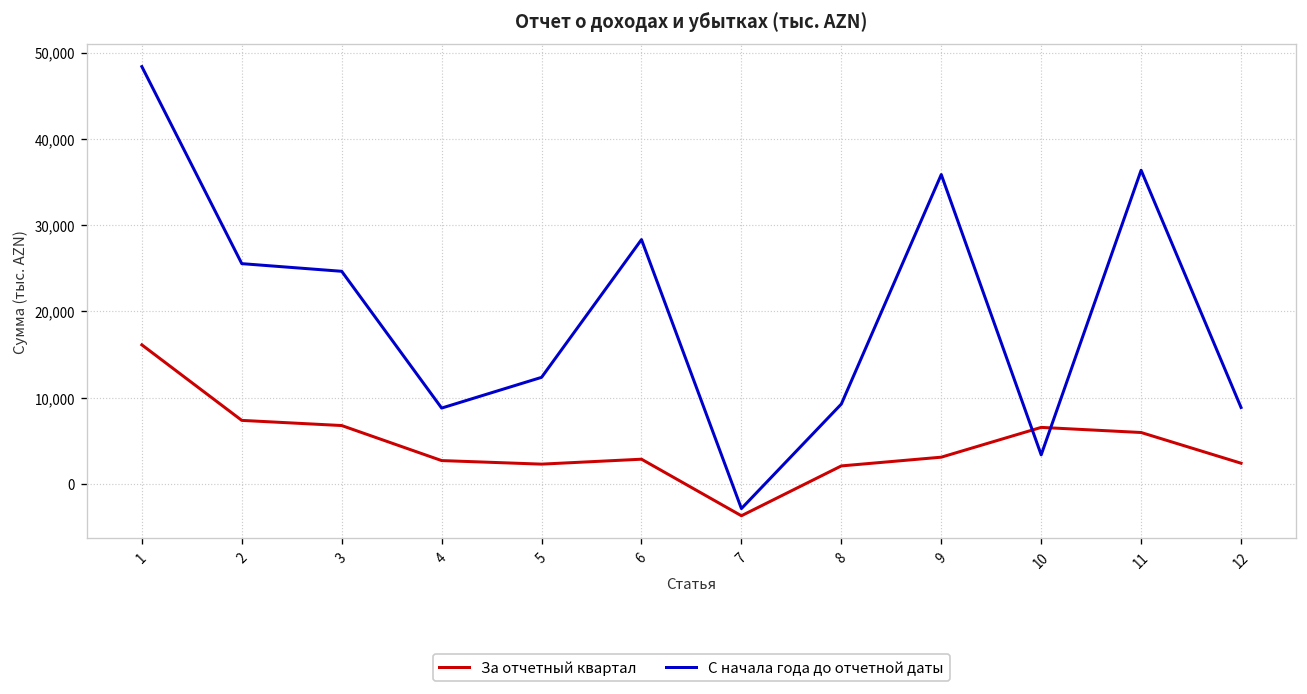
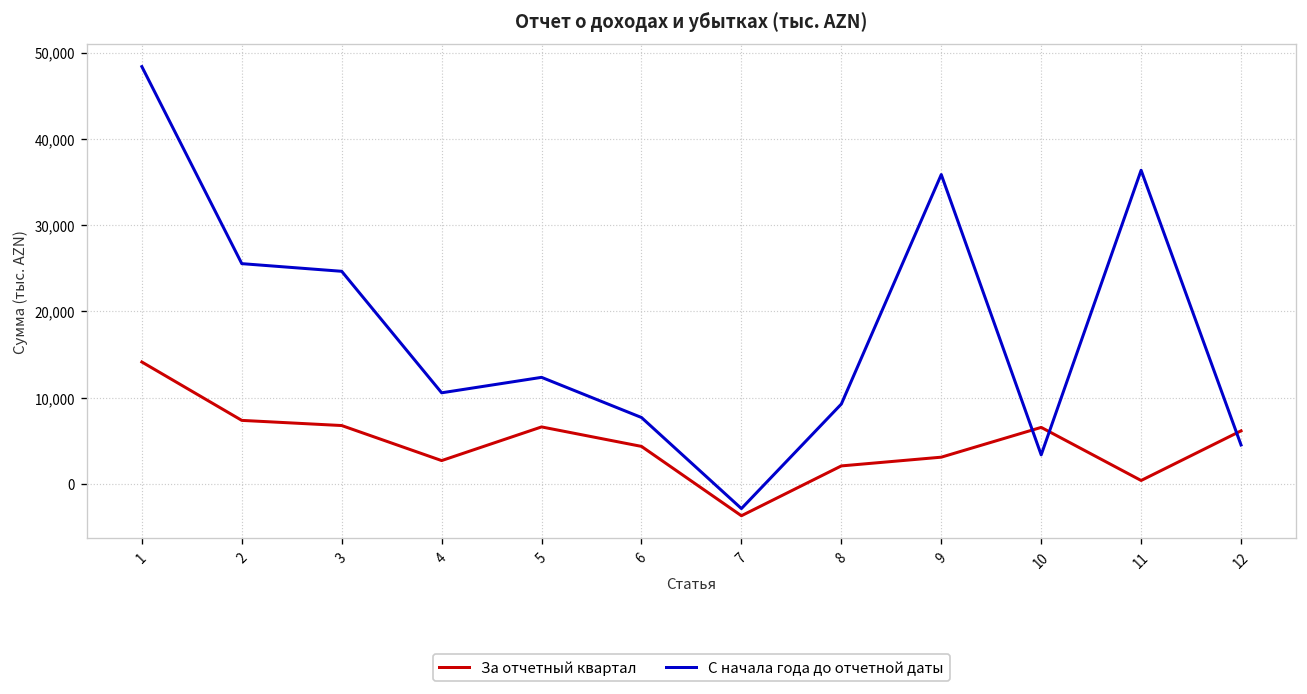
За отчетный квартал, 1: 16,000 -> 14,000
С начала года до отчетной даты, 4: 9,000 -> 11,000
За отчетный квартал, 5: 2,000 -> 7,000
За отчетный квартал, 6: 3,000 -> 4,000
С начала года до отчетной даты, 6: 28,000 -> 8,000
За отчетный квартал, 11: 6,000 -> 0
За отчетный квартал, 12: 2,000 -> 6,000
С начала года до отчетной даты, 12: 9,000 -> 5,000
